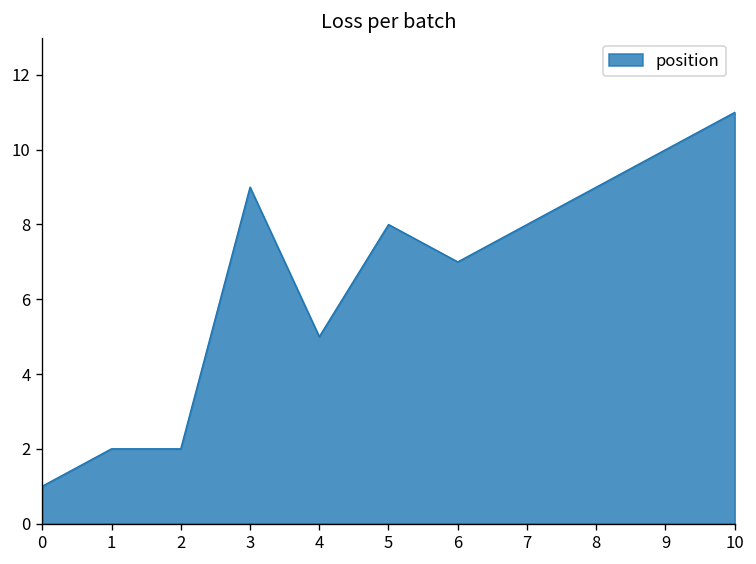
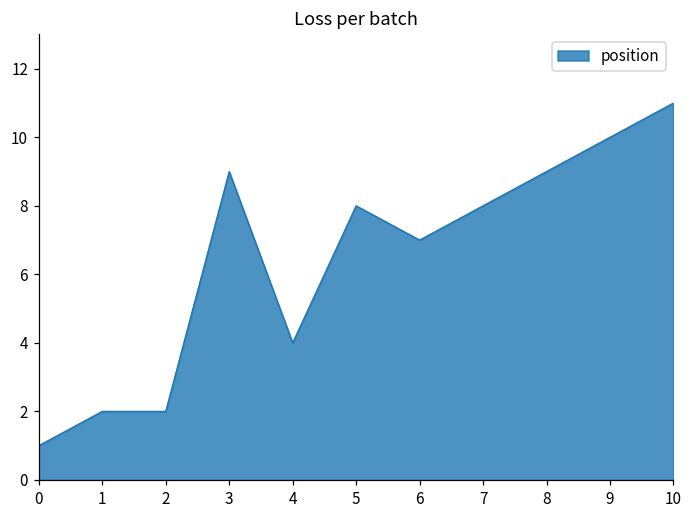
4: 5 -> 4
